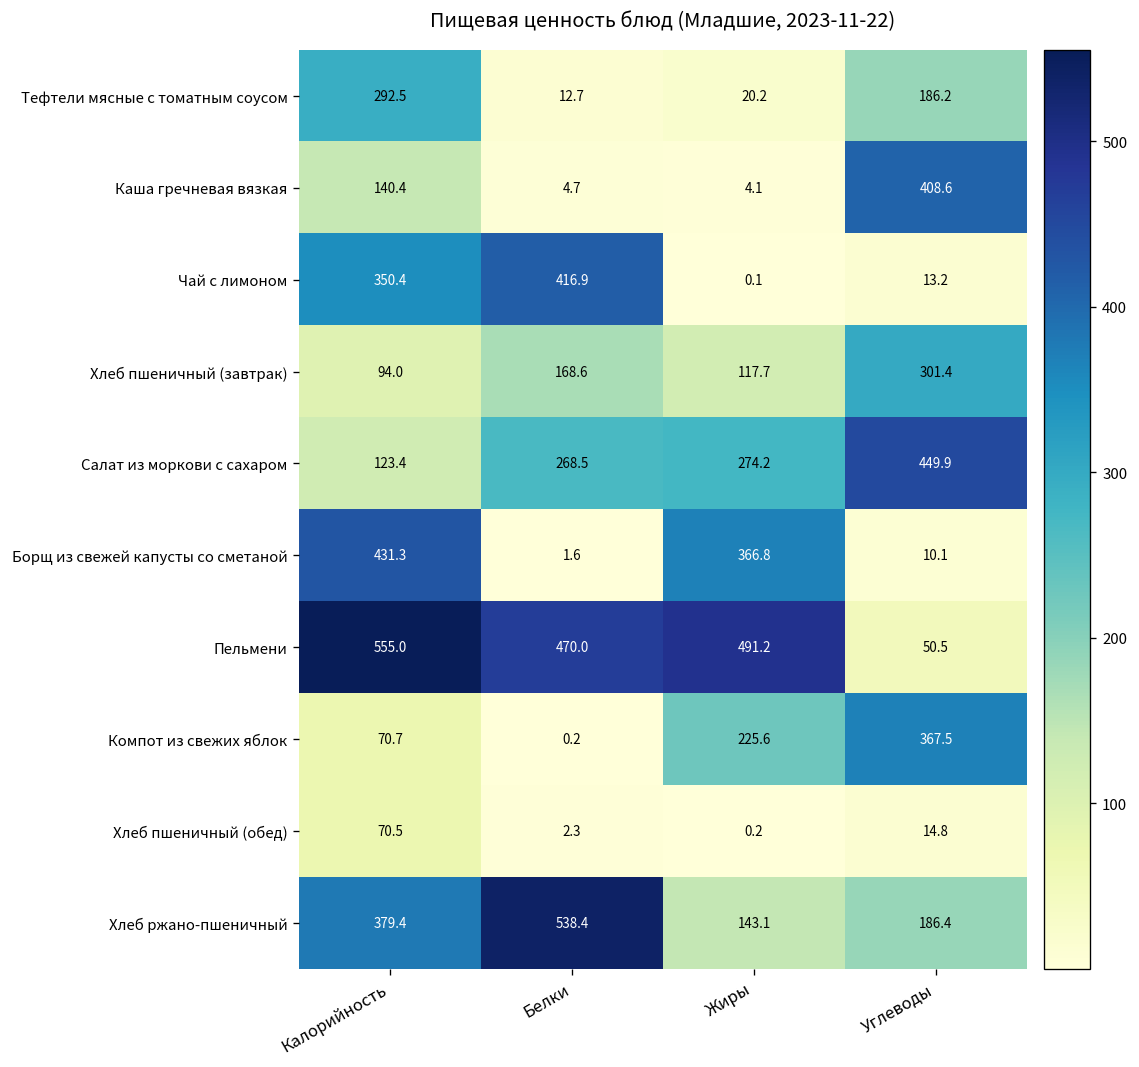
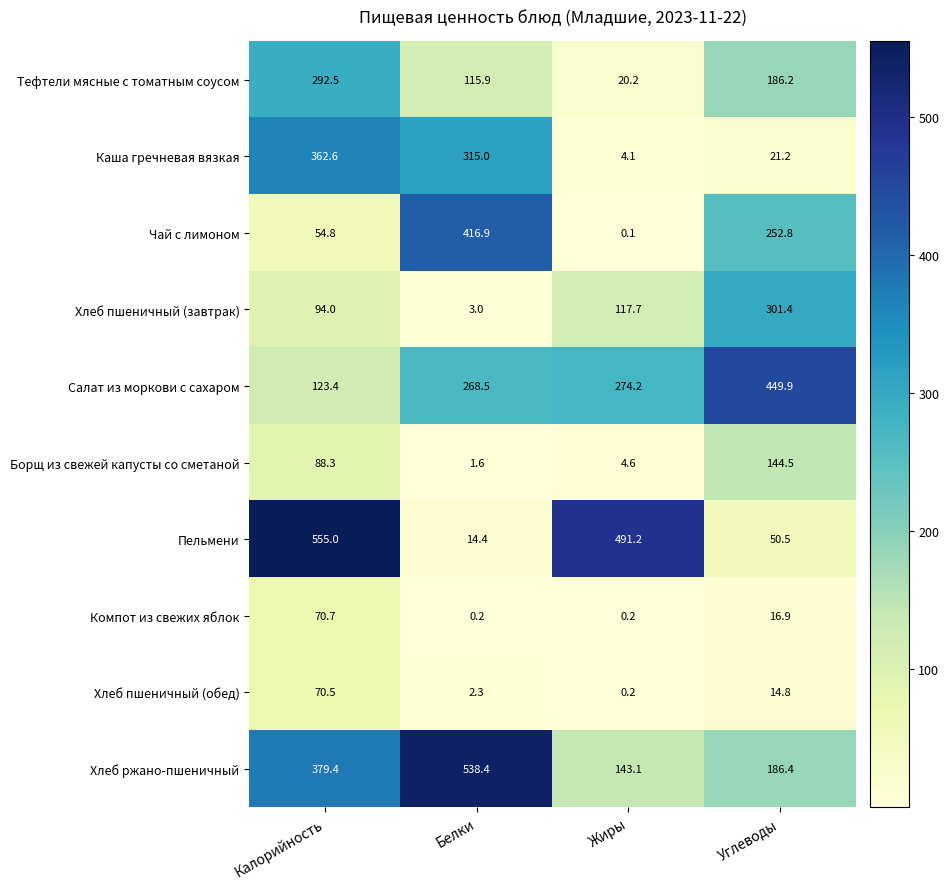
Тефтели мясные с томатным соусом, Белки: 12.7 -> 115.9
Каша гречневая вязкая, Калорийность: 140.4 -> 362.6
Каша гречневая вязкая, Белки: 4.7 -> 315.0
Каша гречневая вязкая, Углеводы: 408.6 -> 21.2
Чай с лимоном, Калорийность: 350.4 -> 54.8
Чай с лимоном, Углеводы: 13.2 -> 252.8
Хлеб пшеничный (завтрак), Белки: 168.6 -> 3.0
Борщ из свежей капусты со сметаной, Калорийность: 431.3 -> 88.3
Борщ из свежей капусты со сметаной, Жиры: 366.8 -> 4.6
Борщ из свежей капусты со сметаной, Углеводы: 10.1 -> 144.5
Пельмени, Белки: 470.0 -> 14.4
Компот из свежих яблок, Жиры: 225.6 -> 0.2
Компот из свежих яблок, Углеводы: 367.5 -> 16.9
